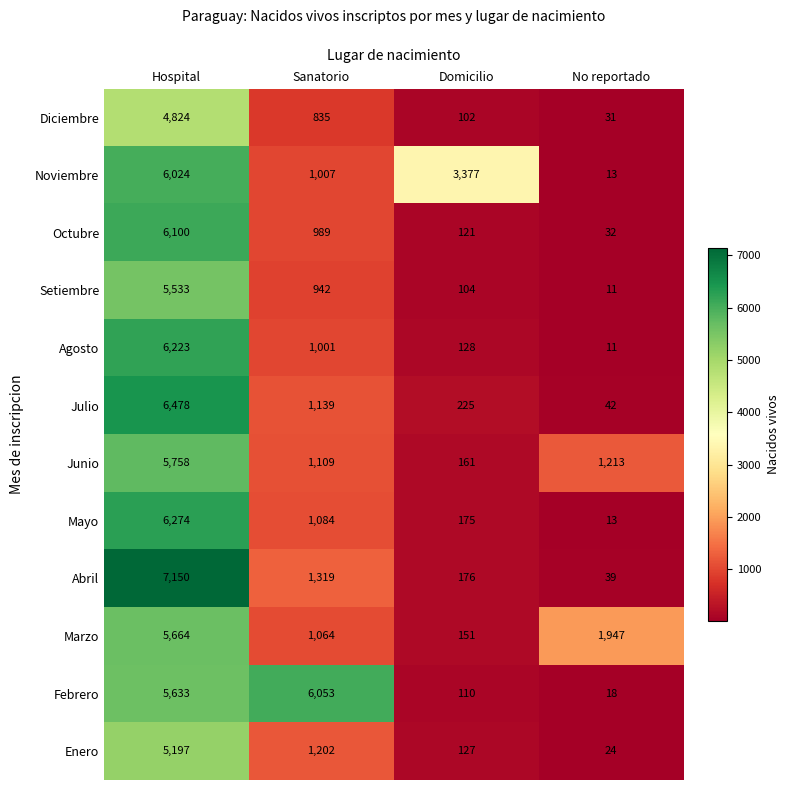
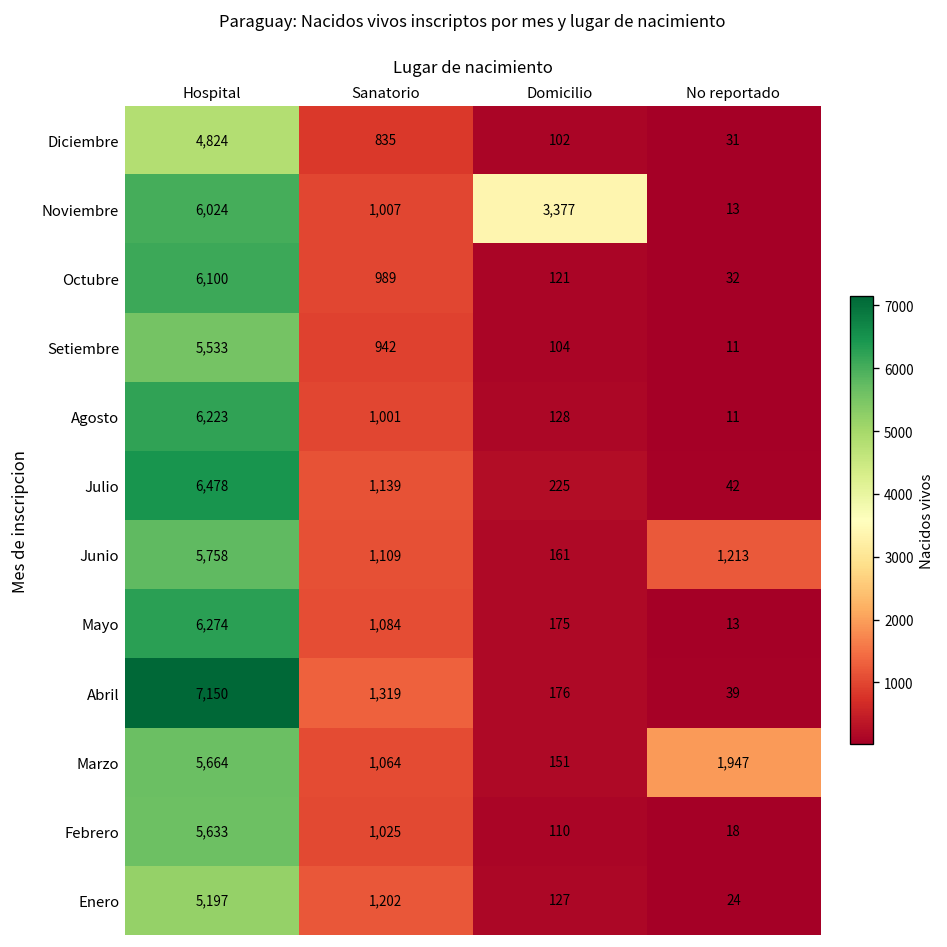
Febrero, Sanatorio: 6,053 -> 1,025
